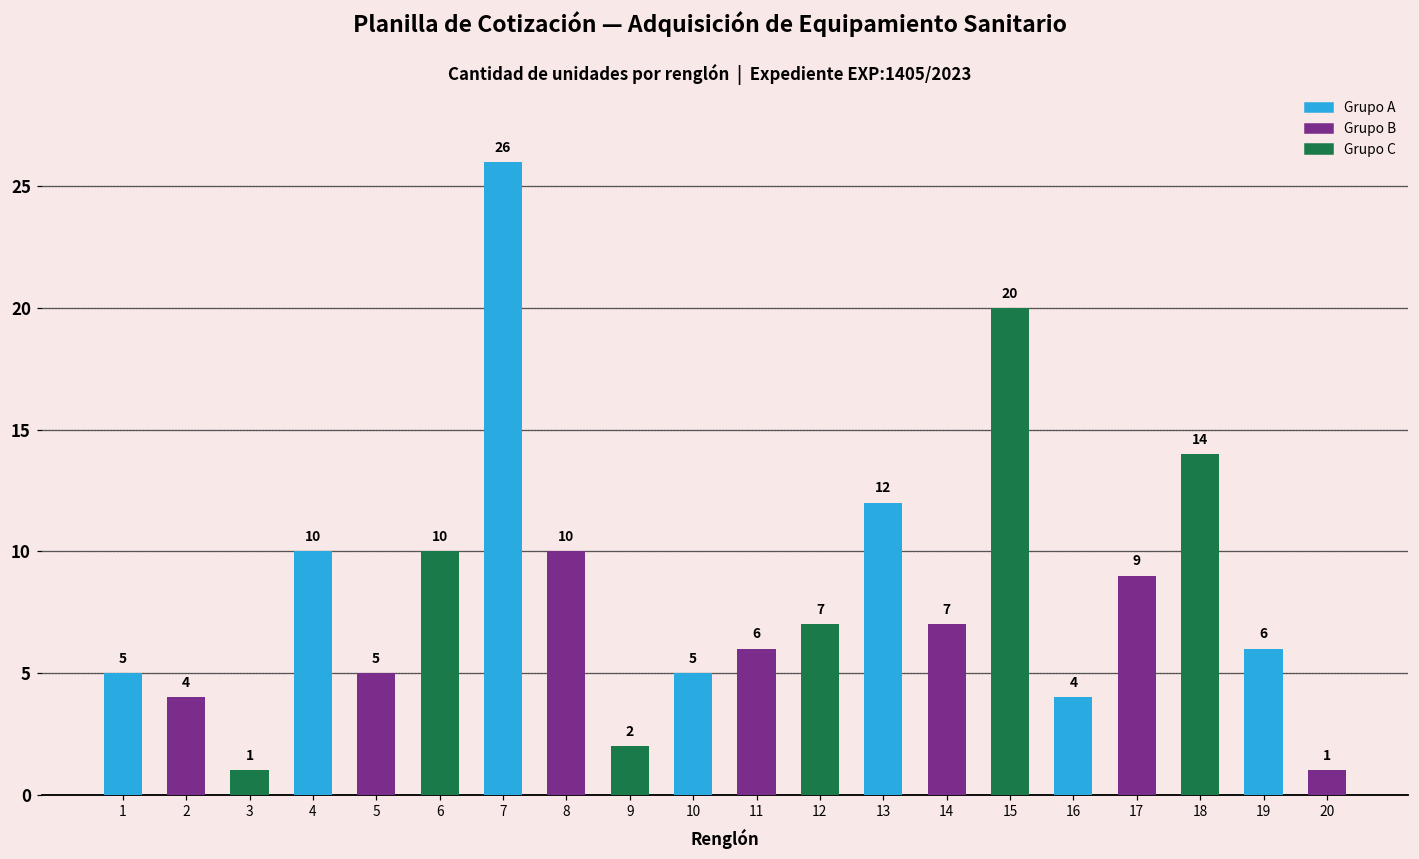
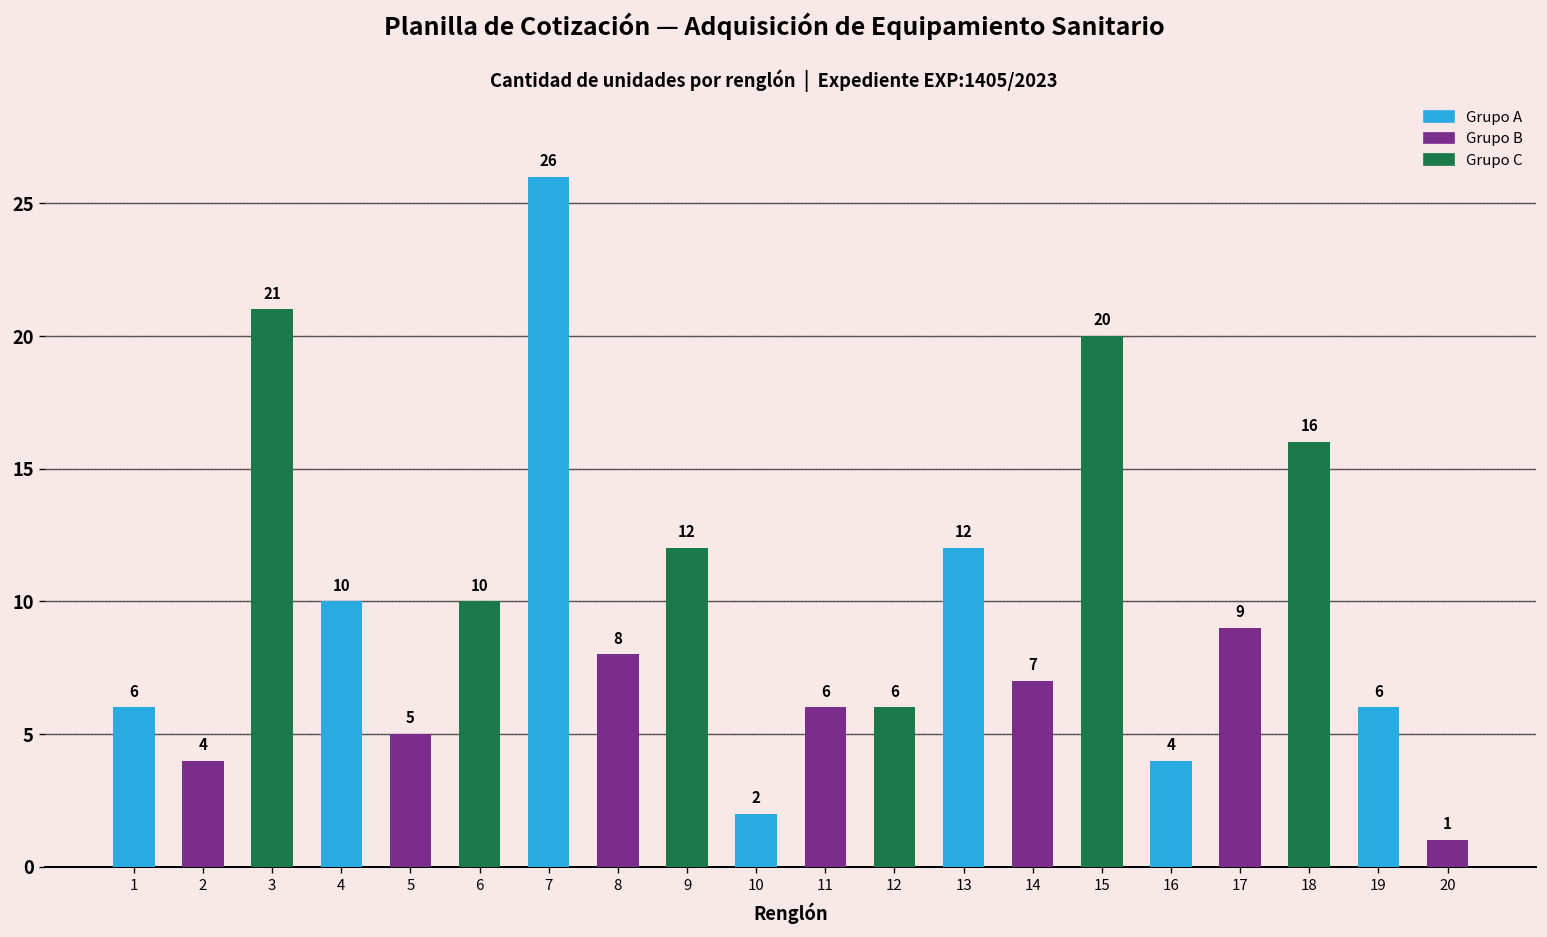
1: 5 -> 6
3: 1 -> 21
8: 10 -> 8
9: 2 -> 12
10: 5 -> 2
12: 7 -> 6
18: 14 -> 16
